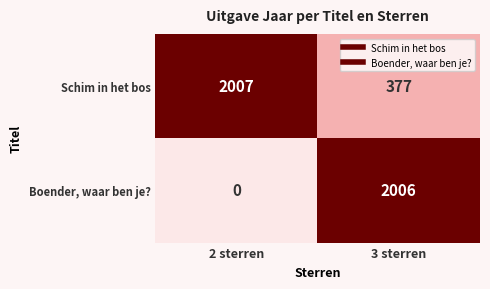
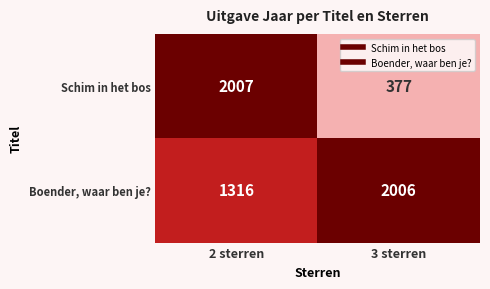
Boender, waar ben je?, 2 sterren: 0 -> 1316
